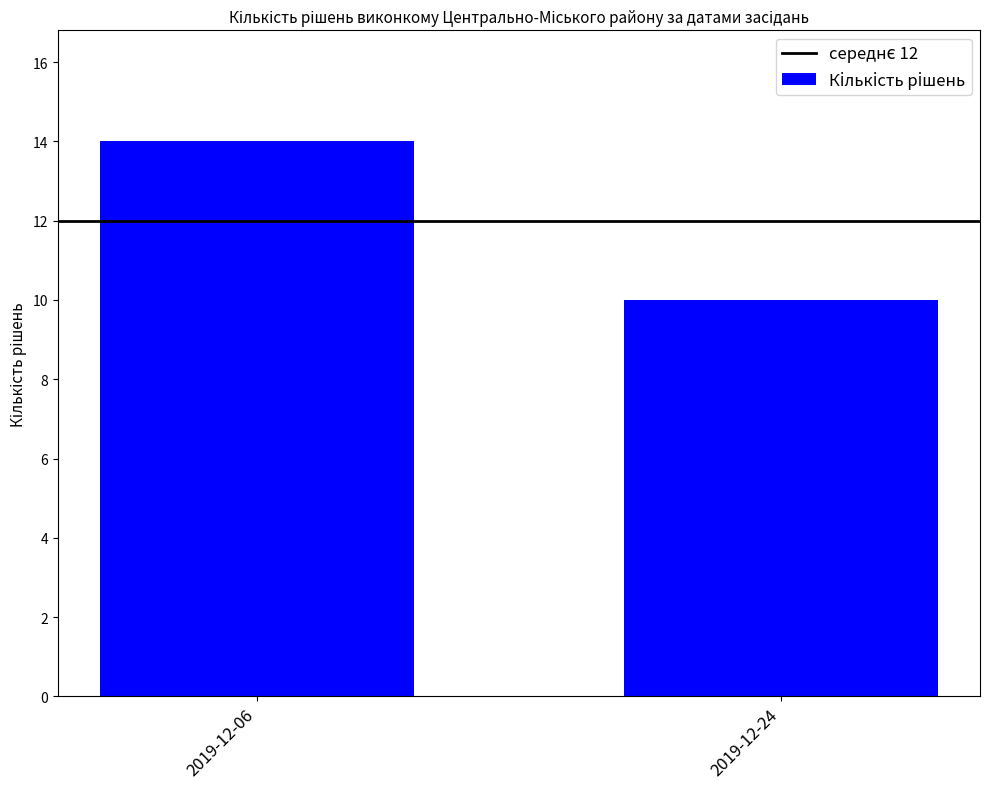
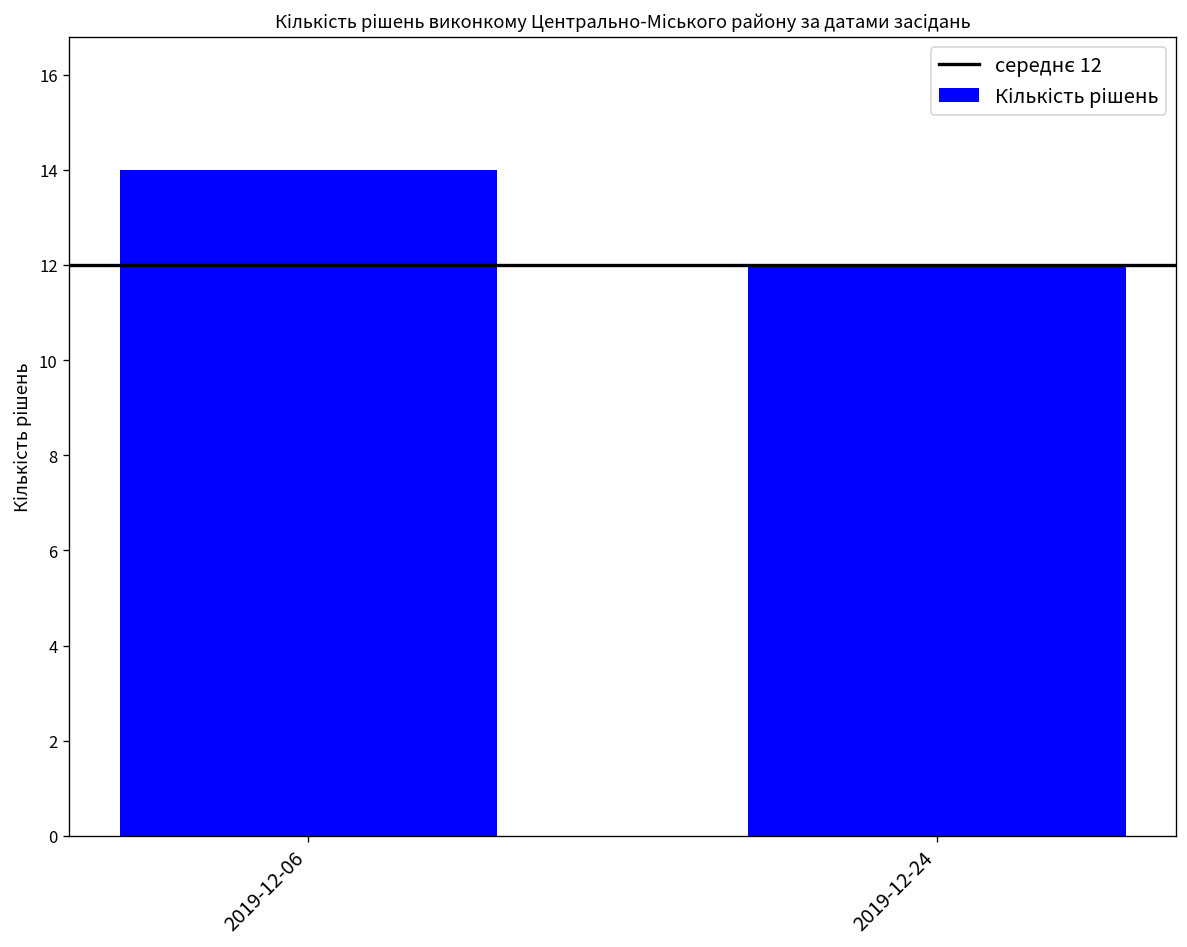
2019-12-24: 10 -> 12
